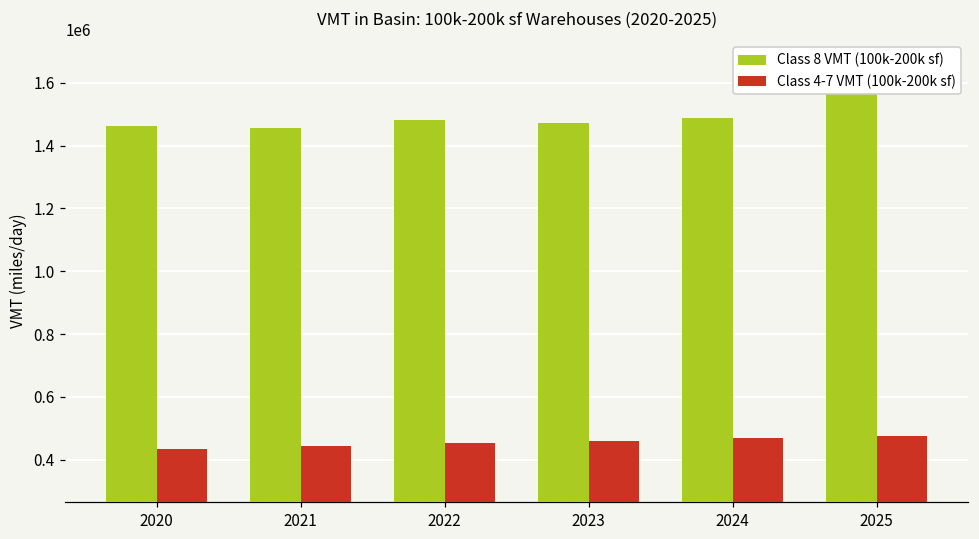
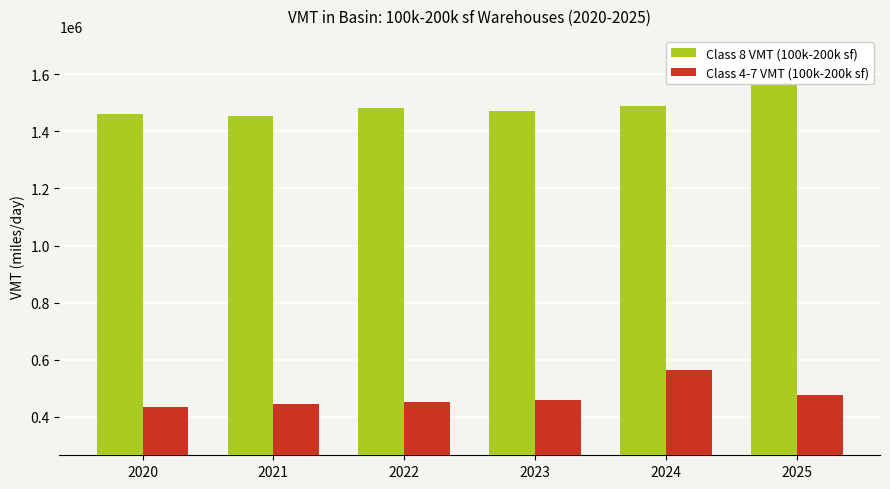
Class 4-7 VMT (100k-200k sf), 2024: 470000 -> 560000
